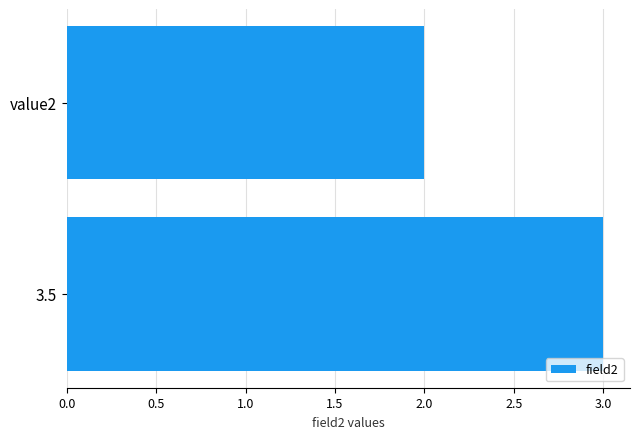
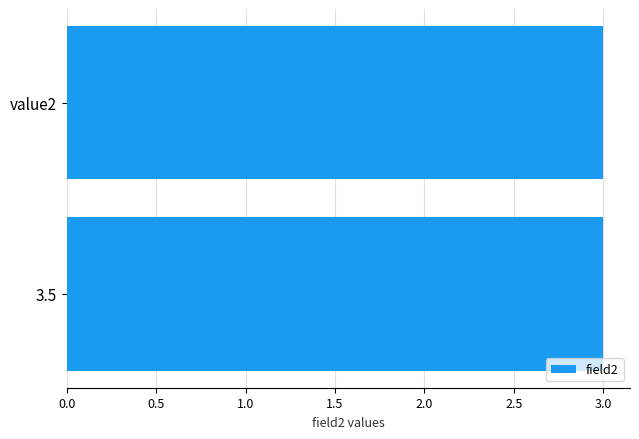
value2: 2 -> 3
